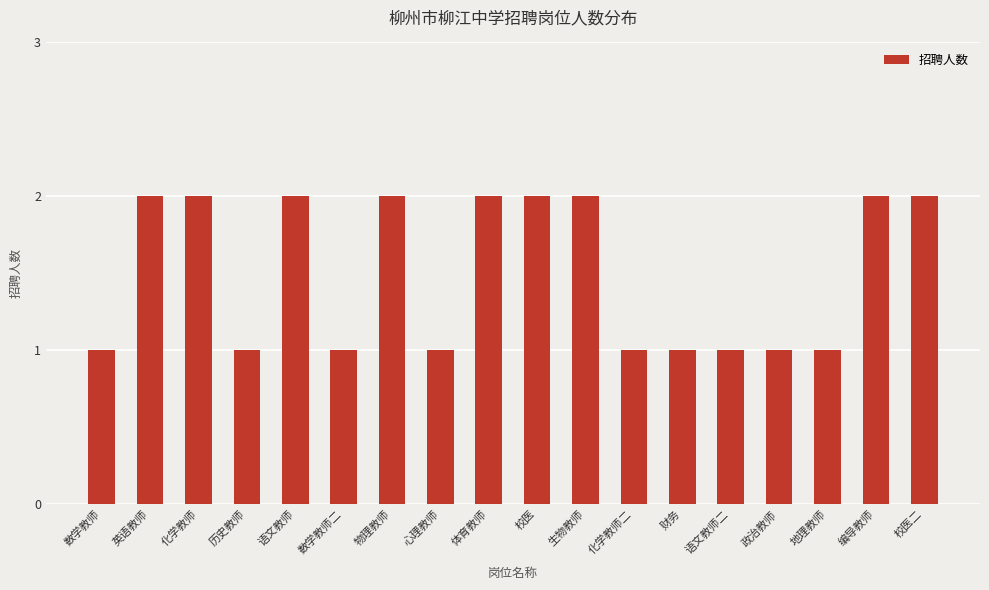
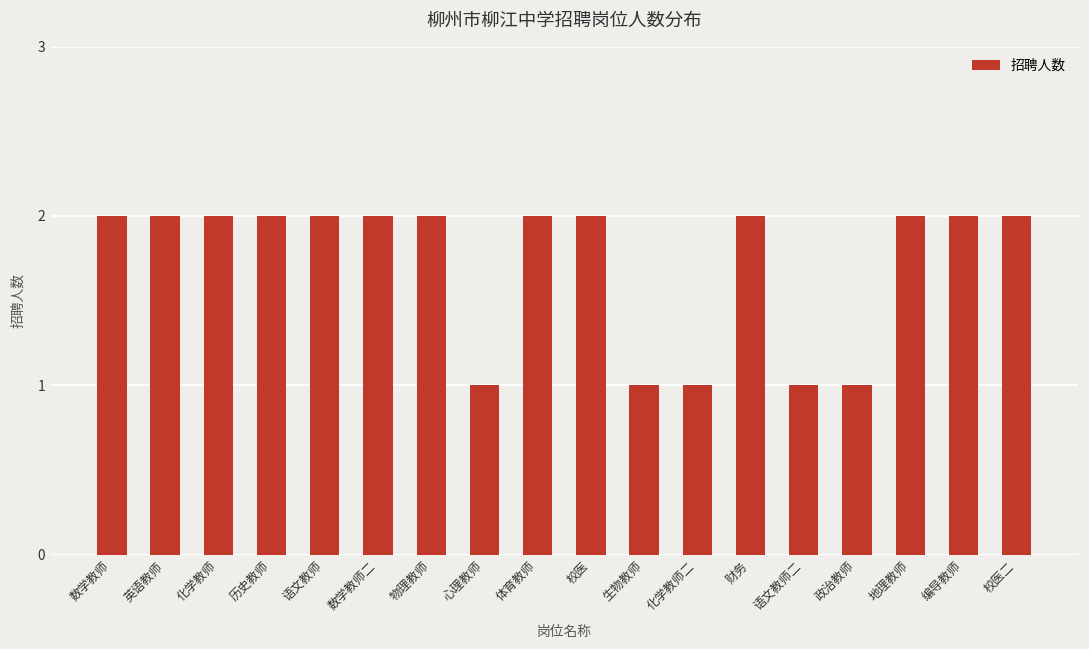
数学教师: 1 -> 2
历史教师: 1 -> 2
数学教师二: 1 -> 2
生物教师: 2 -> 1
财务: 1 -> 2
地理教师: 1 -> 2
